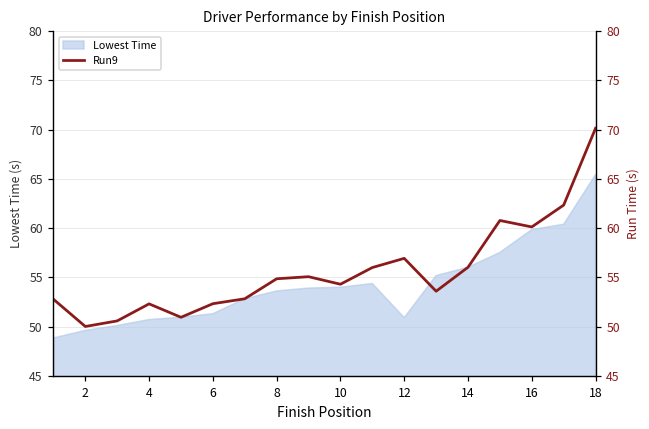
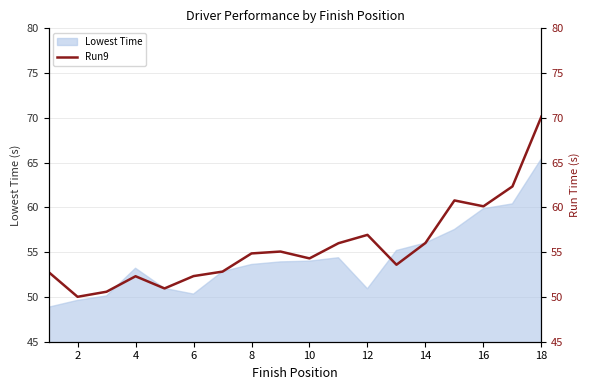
Lowest Time, 4: 51 -> 53
Lowest Time, 6: 51 -> 50
